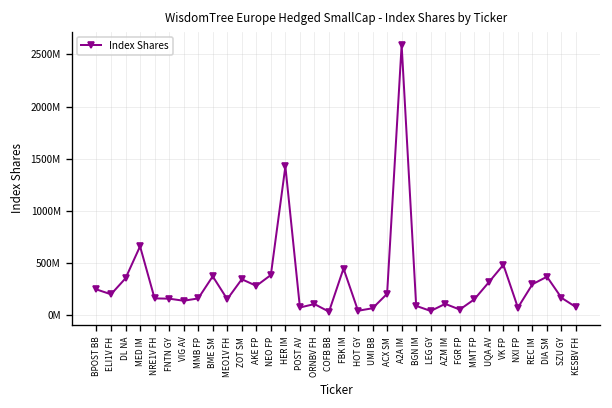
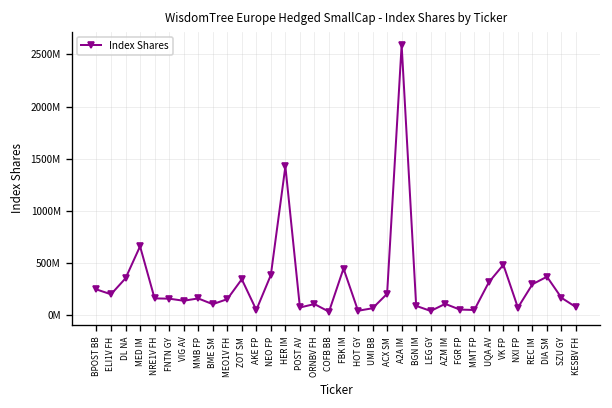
BME SM: 400000000 -> 100000000
AKE FP: 300000000 -> 100000000
MMT FP: 200000000 -> 100000000
